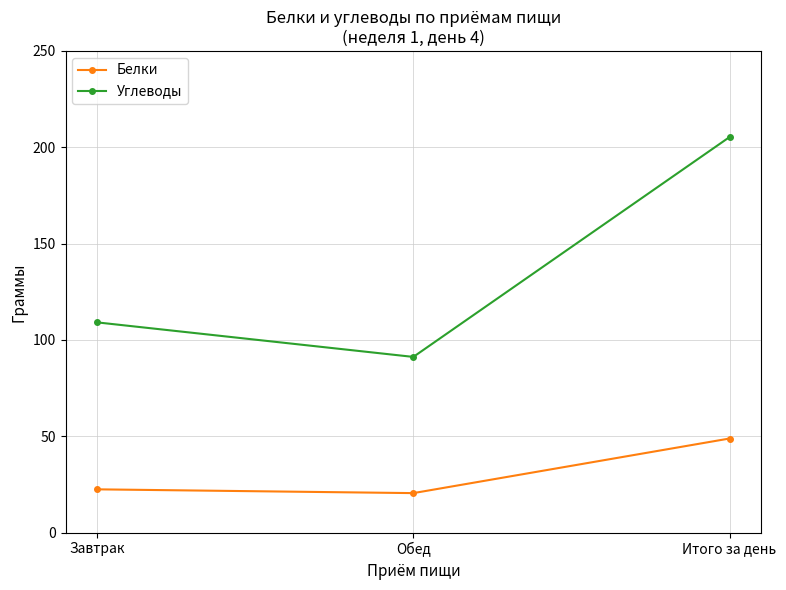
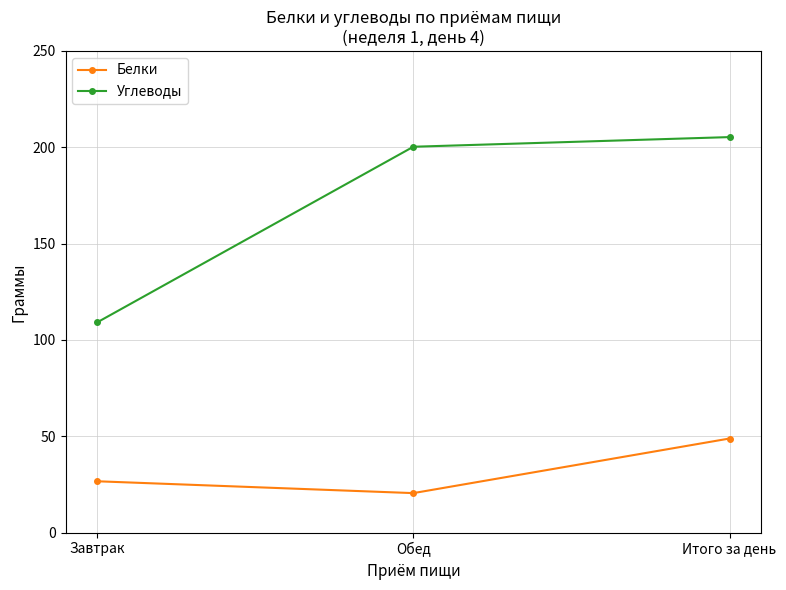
Белки, Завтрак: 22 -> 27
Углеводы, Обед: 91 -> 200
